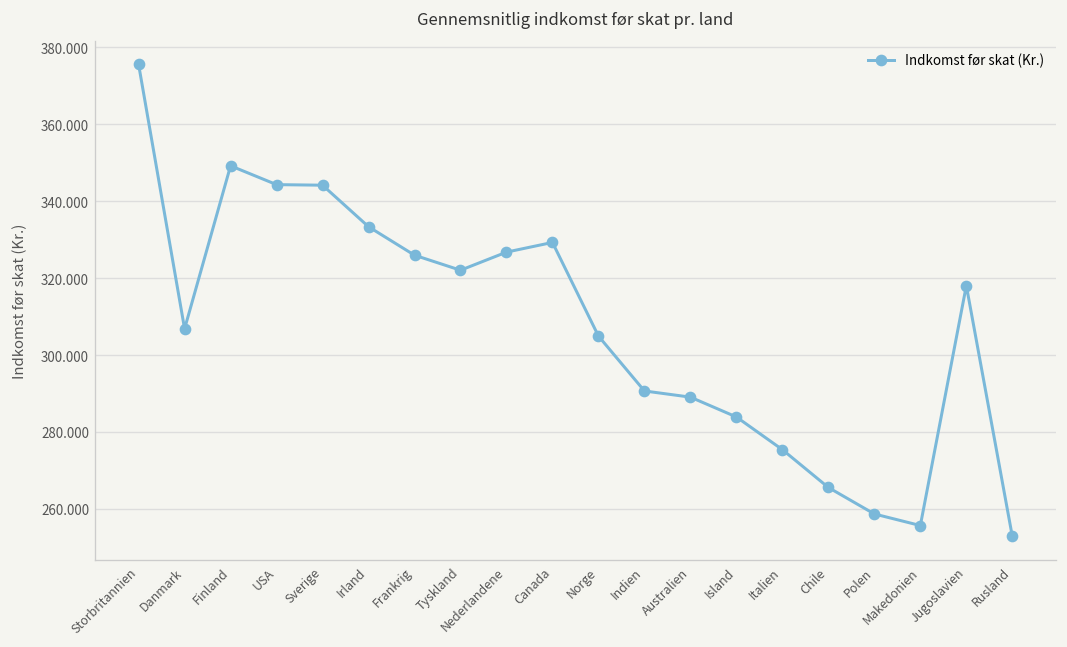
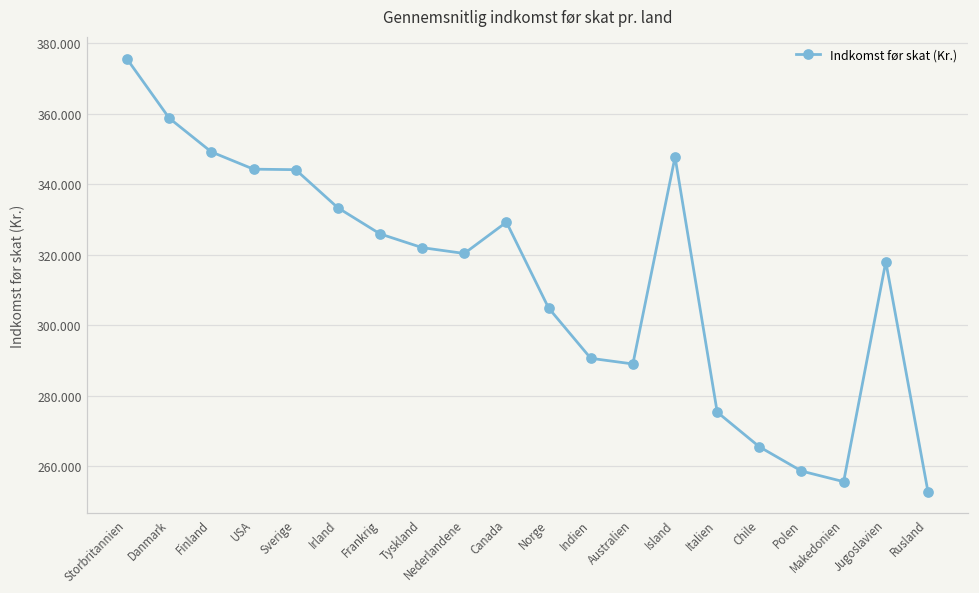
Danmark: 307 -> 359
Nederlandene: 327 -> 320
Island: 284 -> 348
